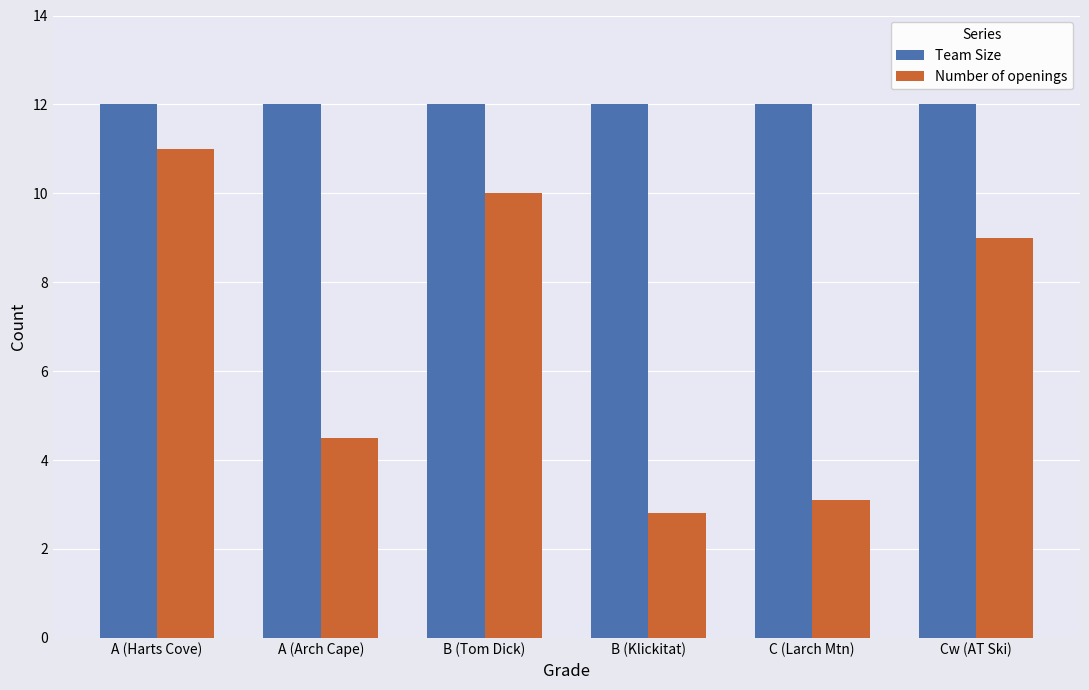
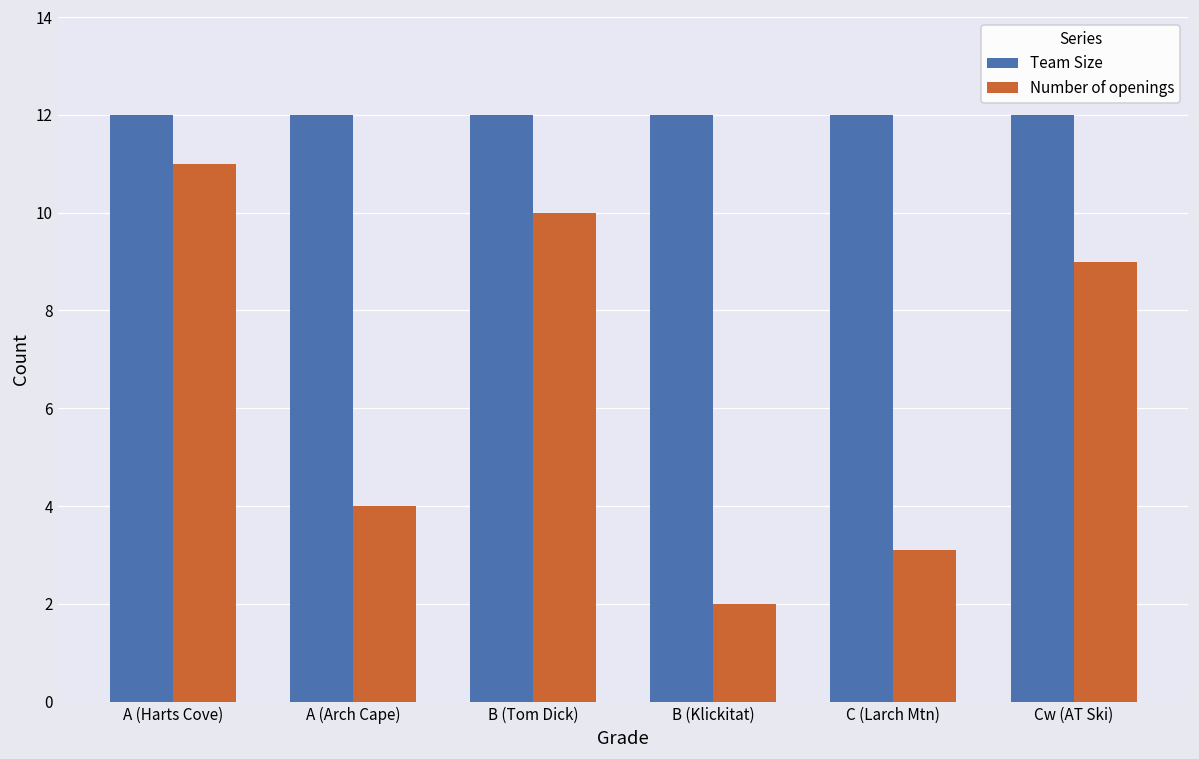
Number of openings, A (Arch Cape): 4.5 -> 4.0
Number of openings, B (Klickitat): 2.8 -> 2.0
